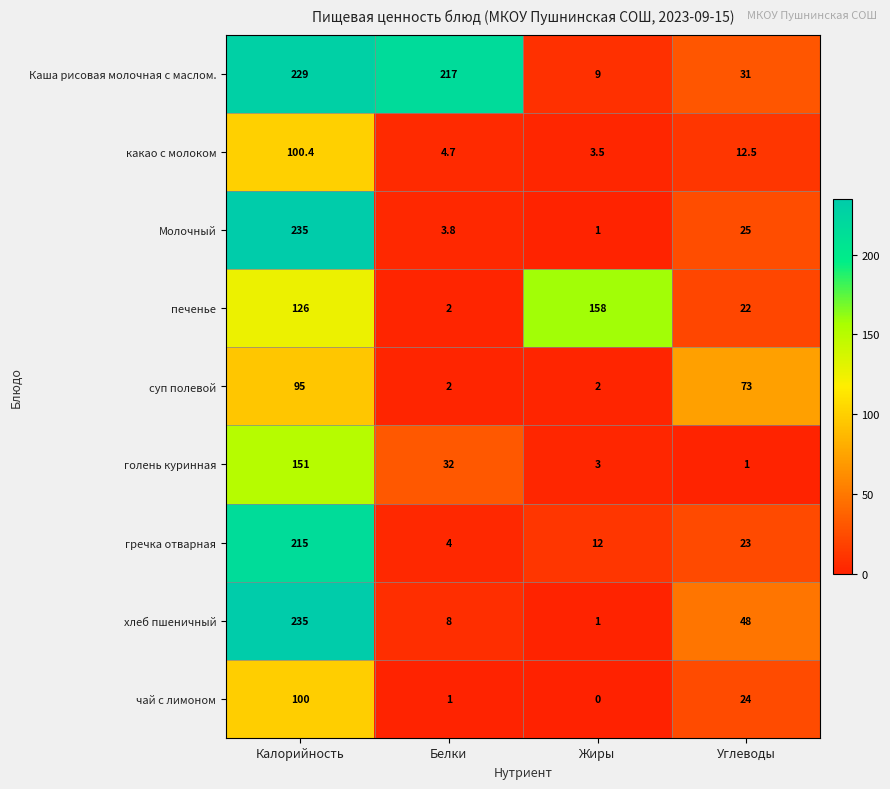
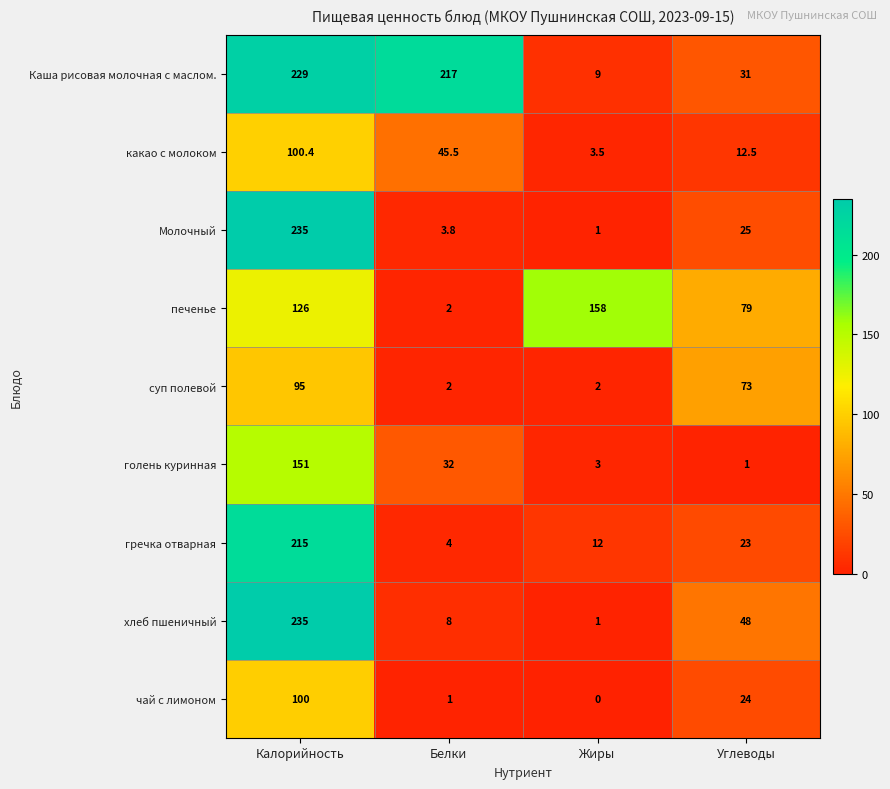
какао с молоком, Белки: 4.7 -> 45.5
печенье, Углеводы: 22 -> 79
